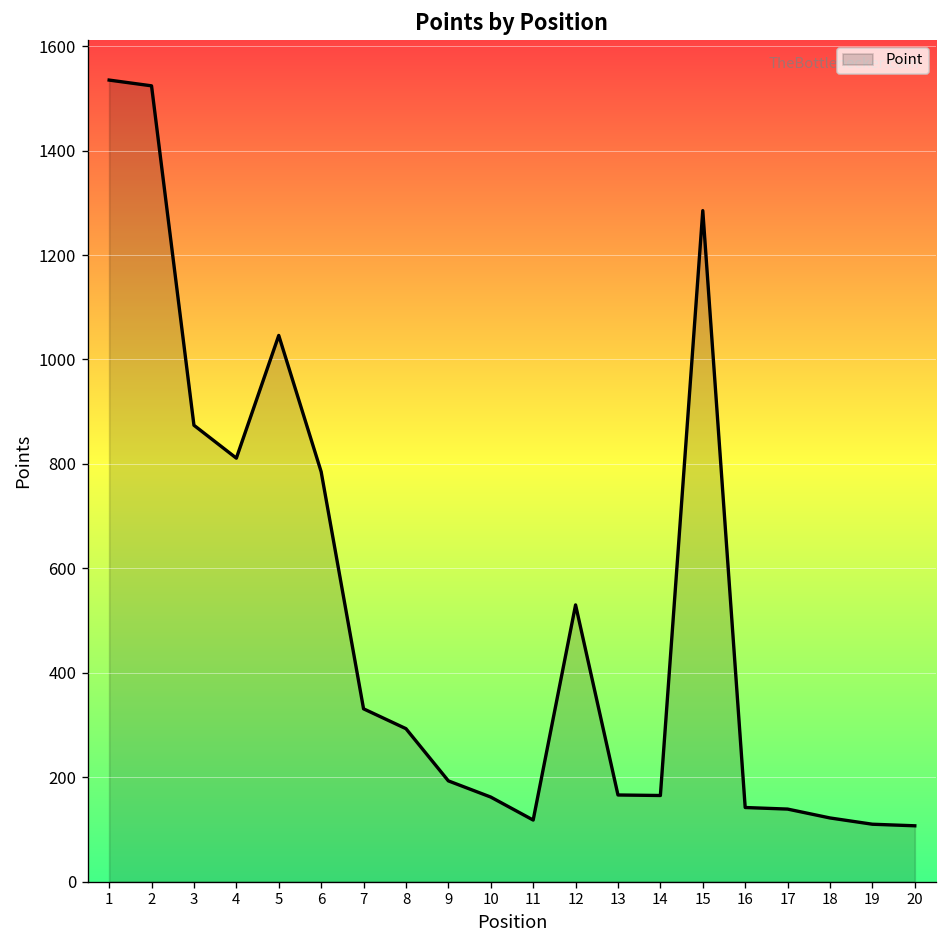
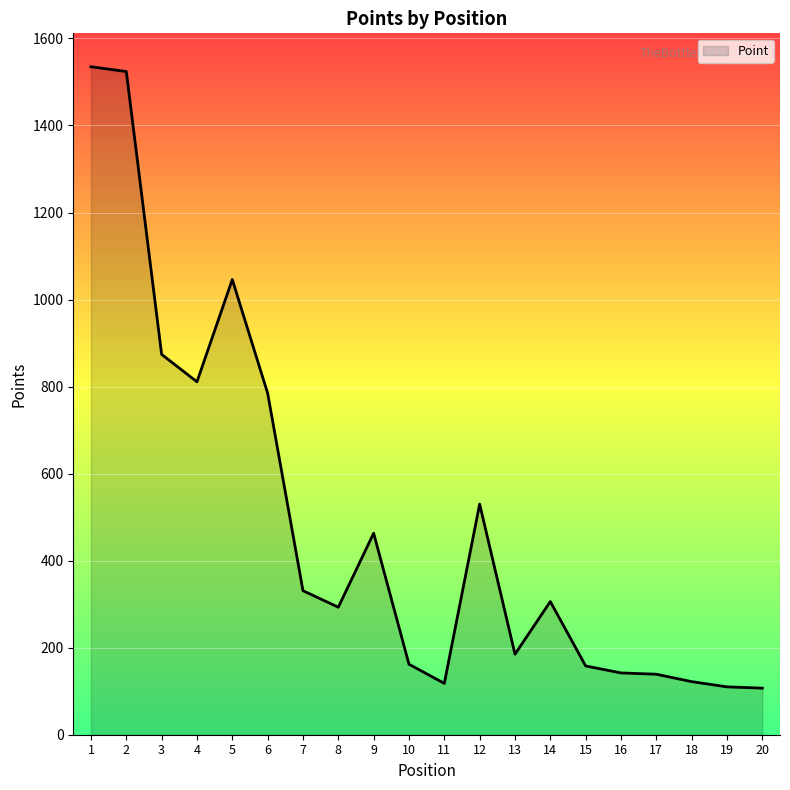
9: 190 -> 460
13: 170 -> 190
14: 170 -> 310
15: 1290 -> 160
